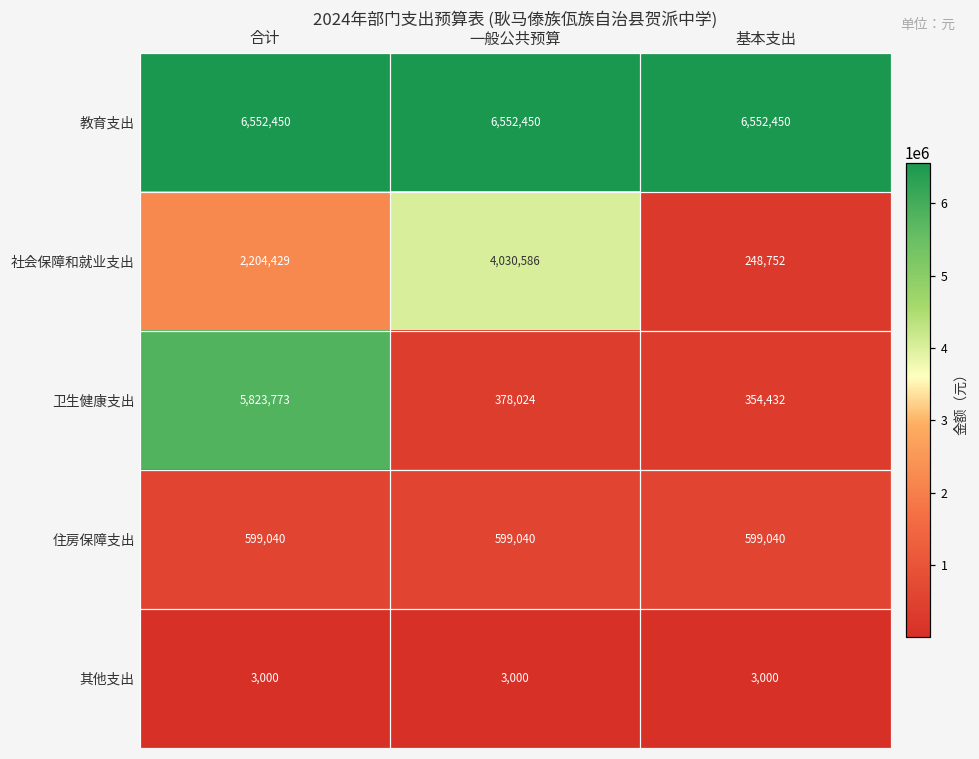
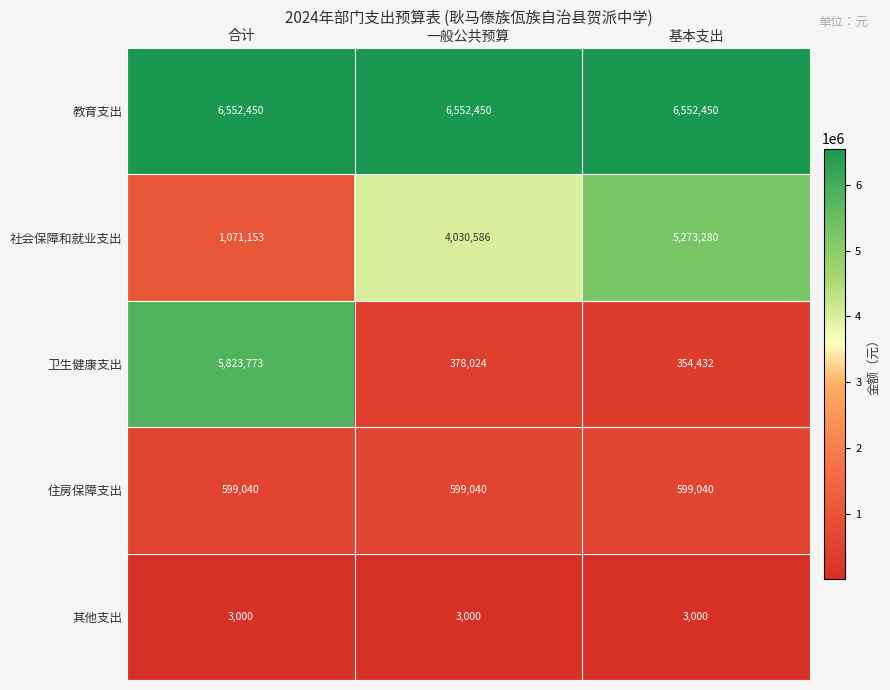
社会保障和就业支出, 合计: 2,204,429 -> 1,071,153
社会保障和就业支出, 基本支出: 248,752 -> 5,273,280
